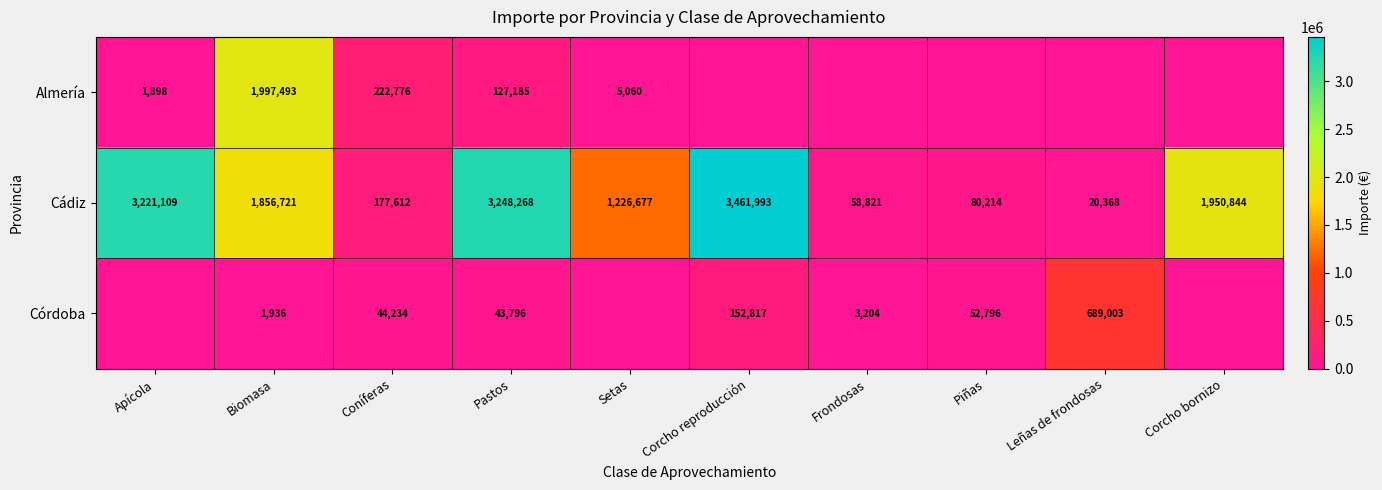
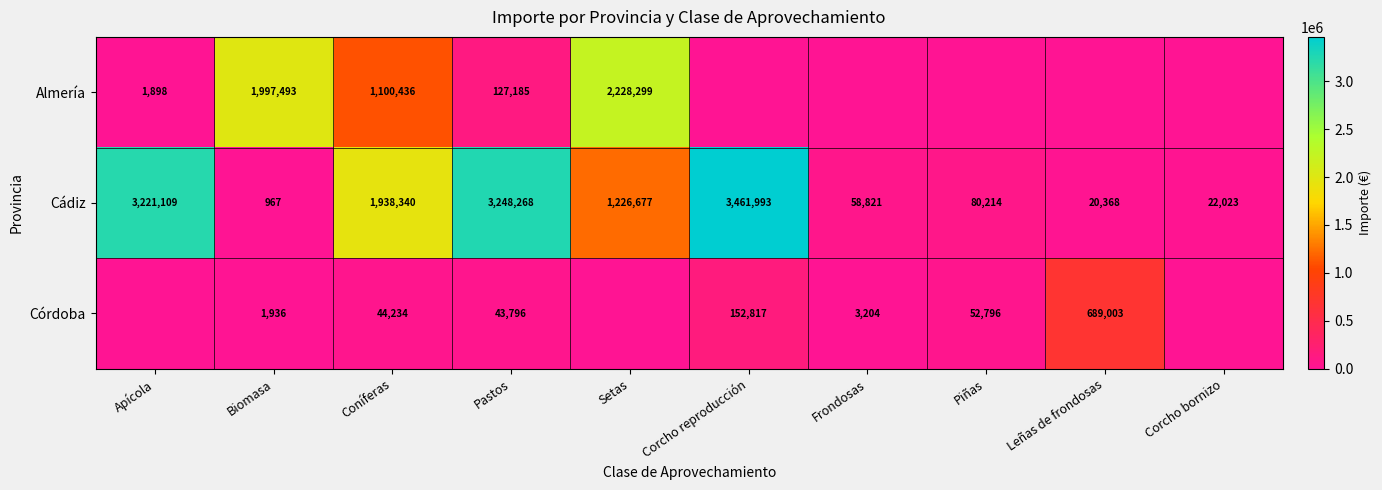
Almería, Coníferas: 222,776 -> 1,100,436
Almería, Setas: 5,060 -> 2,228,299
Cádiz, Biomasa: 1,856,721 -> 967
Cádiz, Coníferas: 177,612 -> 1,938,340
Cádiz, Corcho bornizo: 1,950,844 -> 22,023
